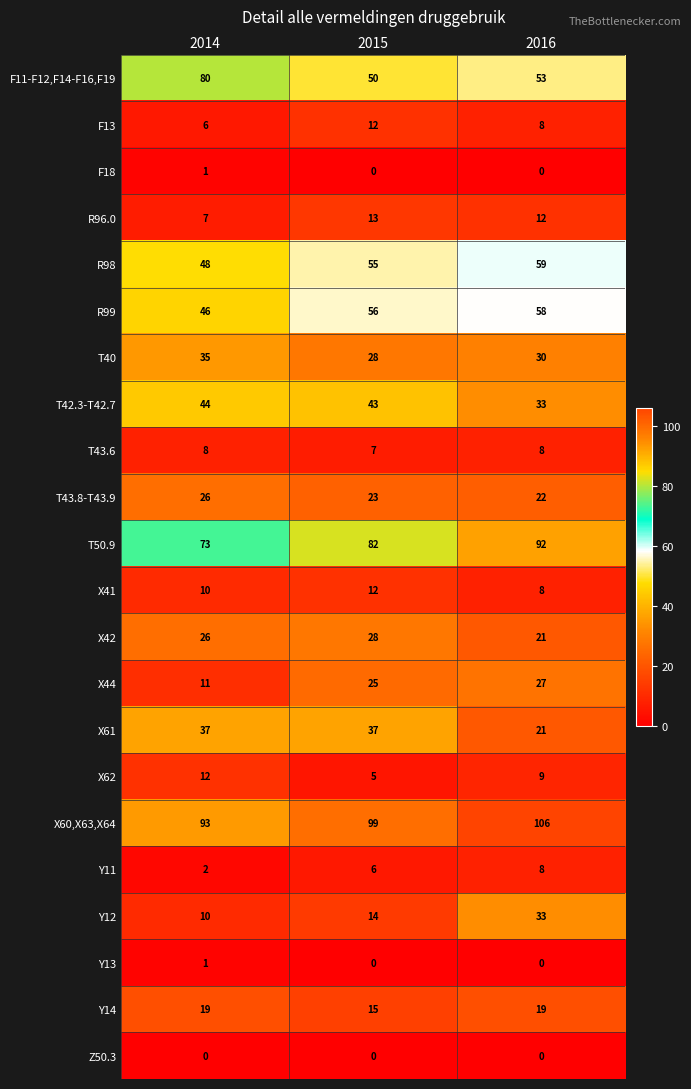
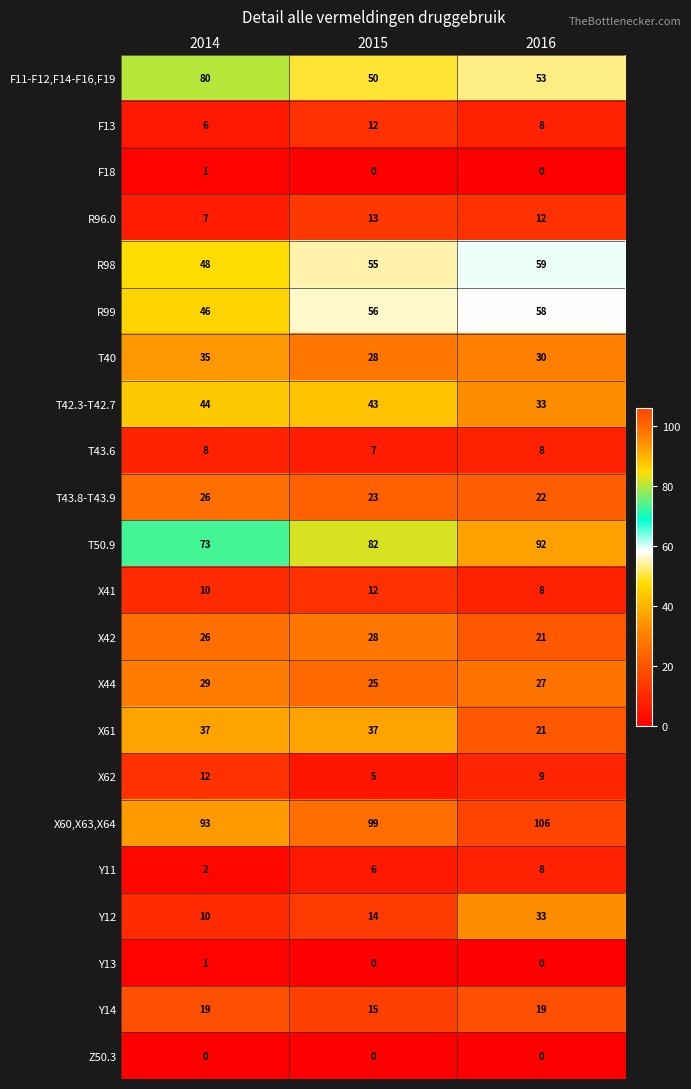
X44, 2014: 11 -> 29
